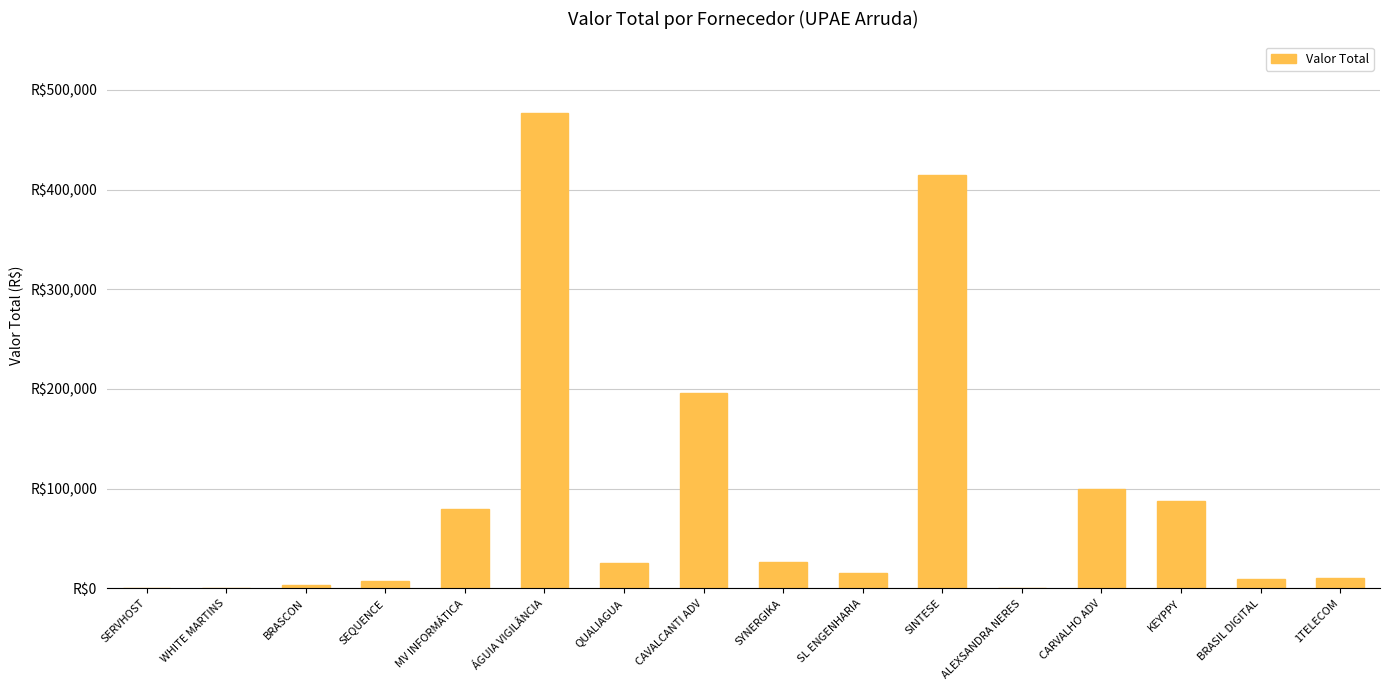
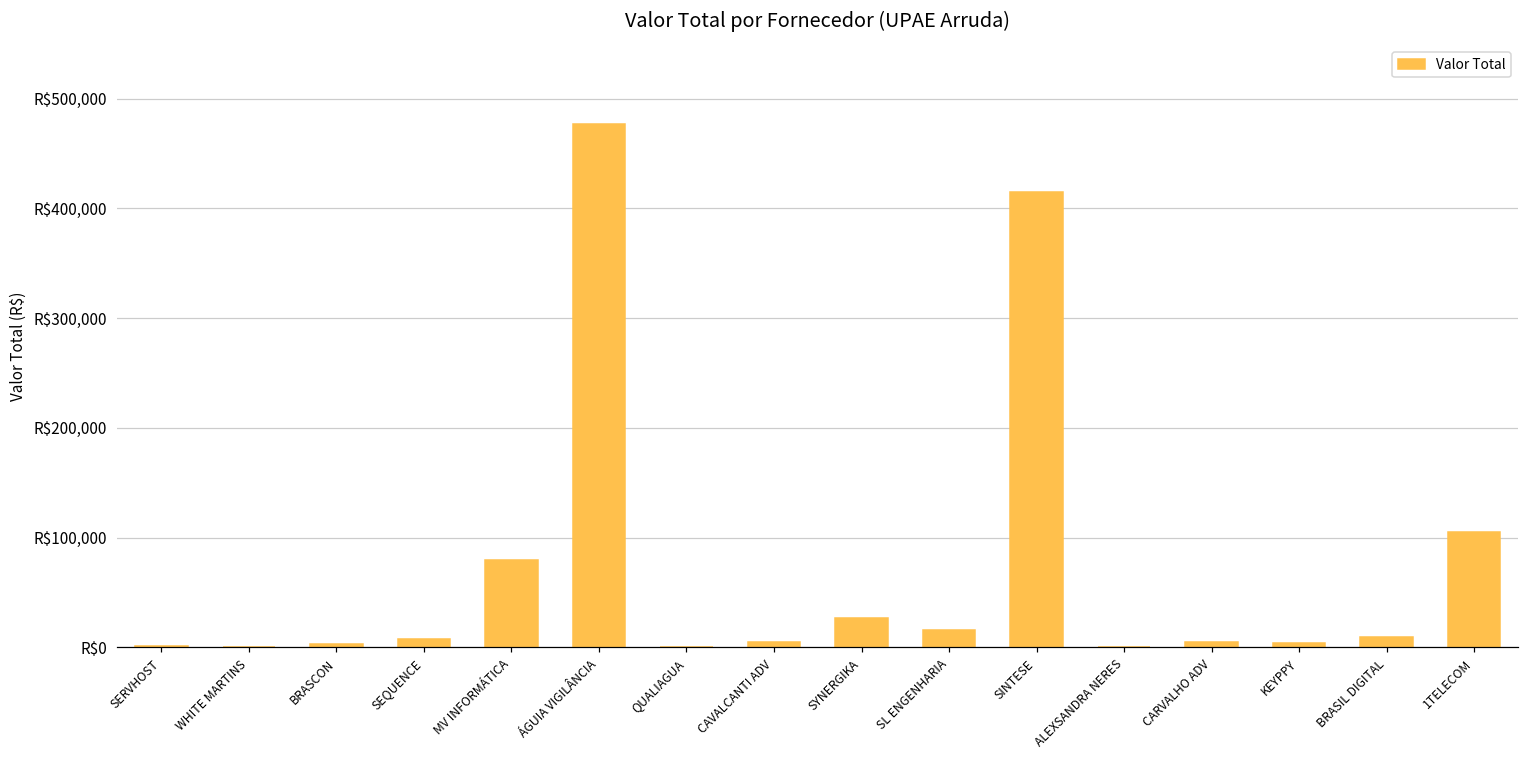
QUALIAGUA: R$30,000 -> R$0
CAVALCANTI ADV: R$200,000 -> R$10,000
CARVALHO ADV: R$100,000 -> R$10,000
KEYPPY: R$90,000 -> R$0
1TELECOM: R$10,000 -> R$110,000
